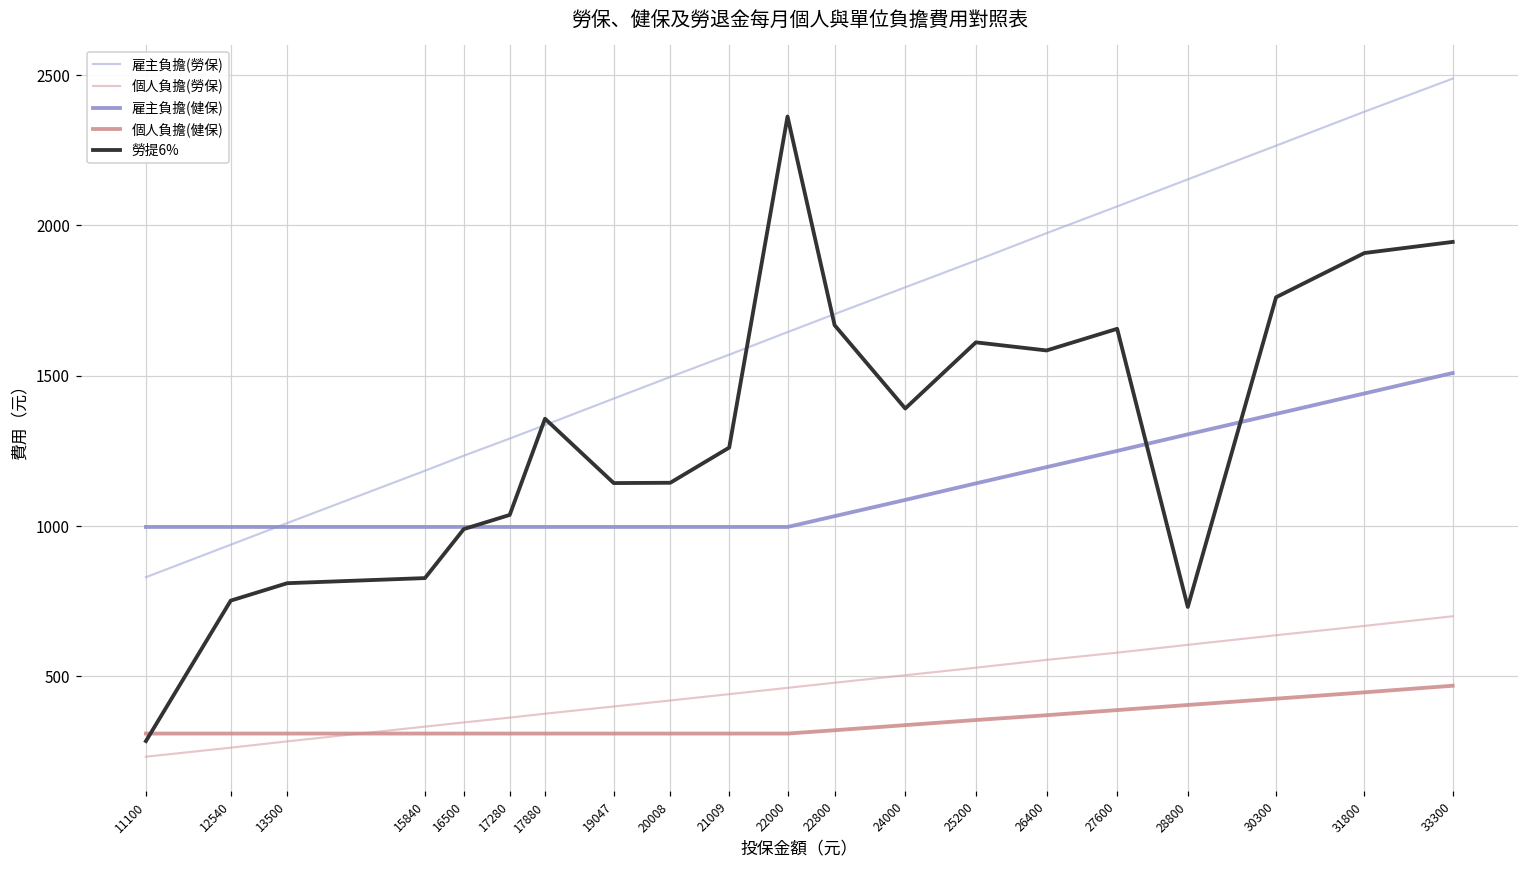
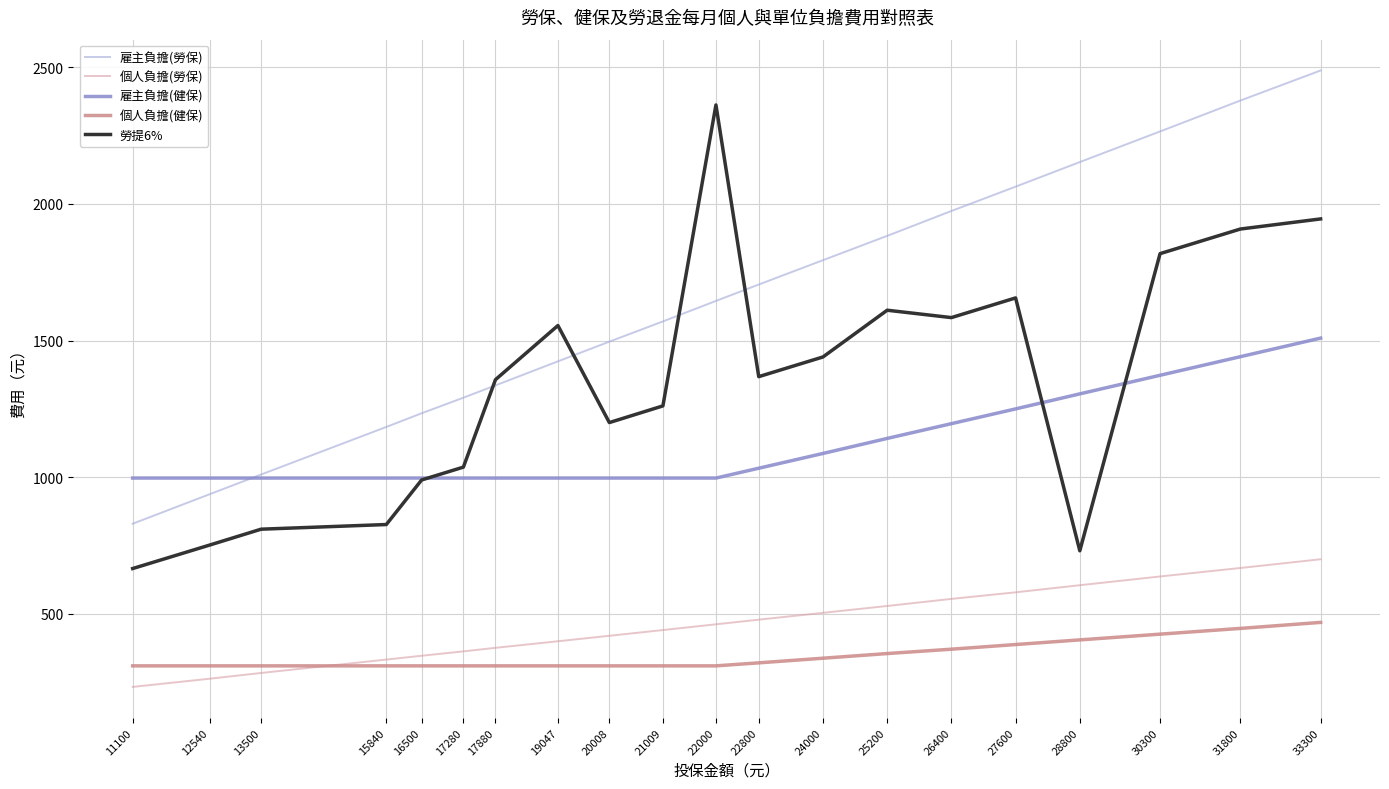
勞提6%, 11100: 290 -> 670
勞提6%, 19047: 1140 -> 1560
勞提6%, 20008: 1140 -> 1200
勞提6%, 22800: 1670 -> 1370
勞提6%, 24000: 1390 -> 1440
勞提6%, 30300: 1760 -> 1820
